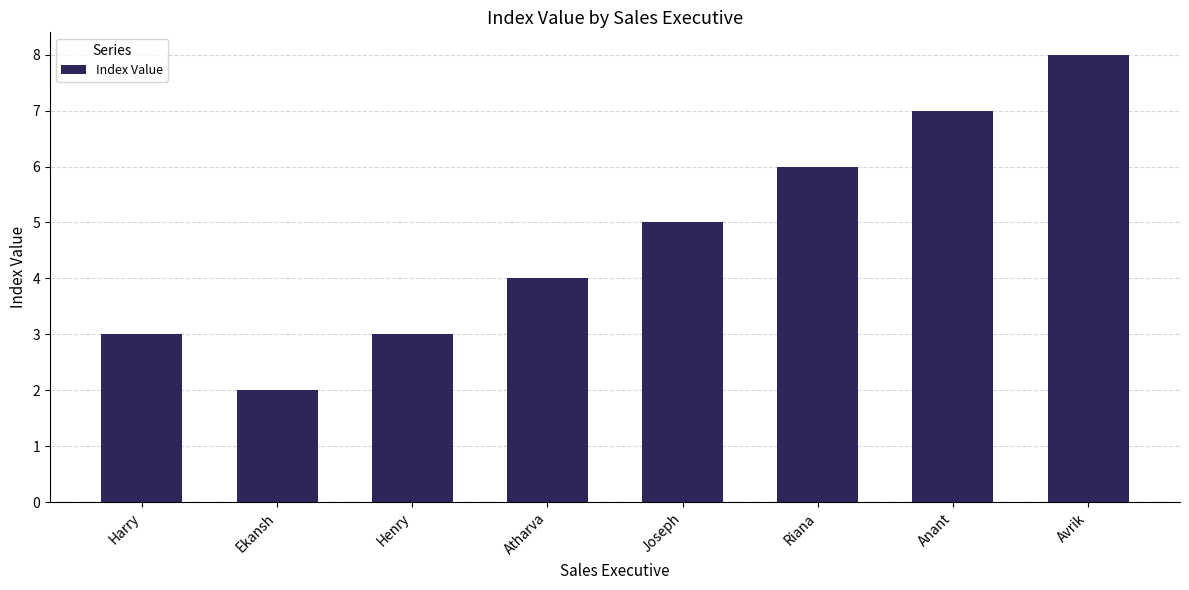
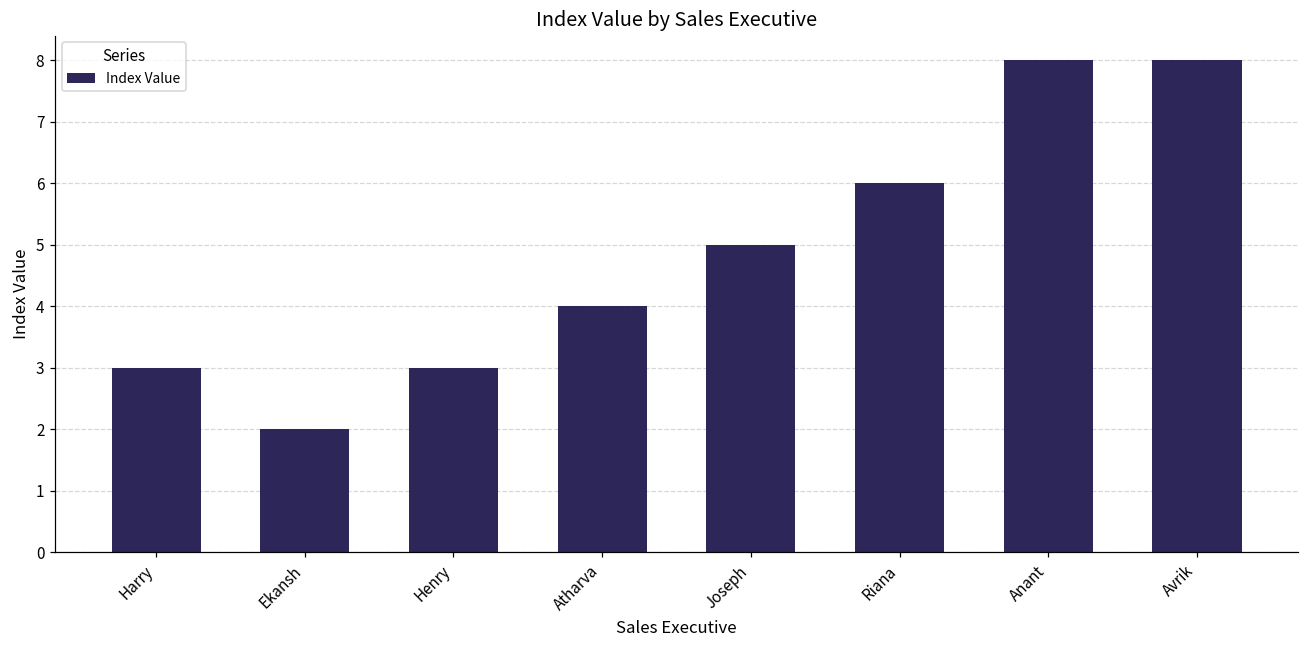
Anant: 7 -> 8
